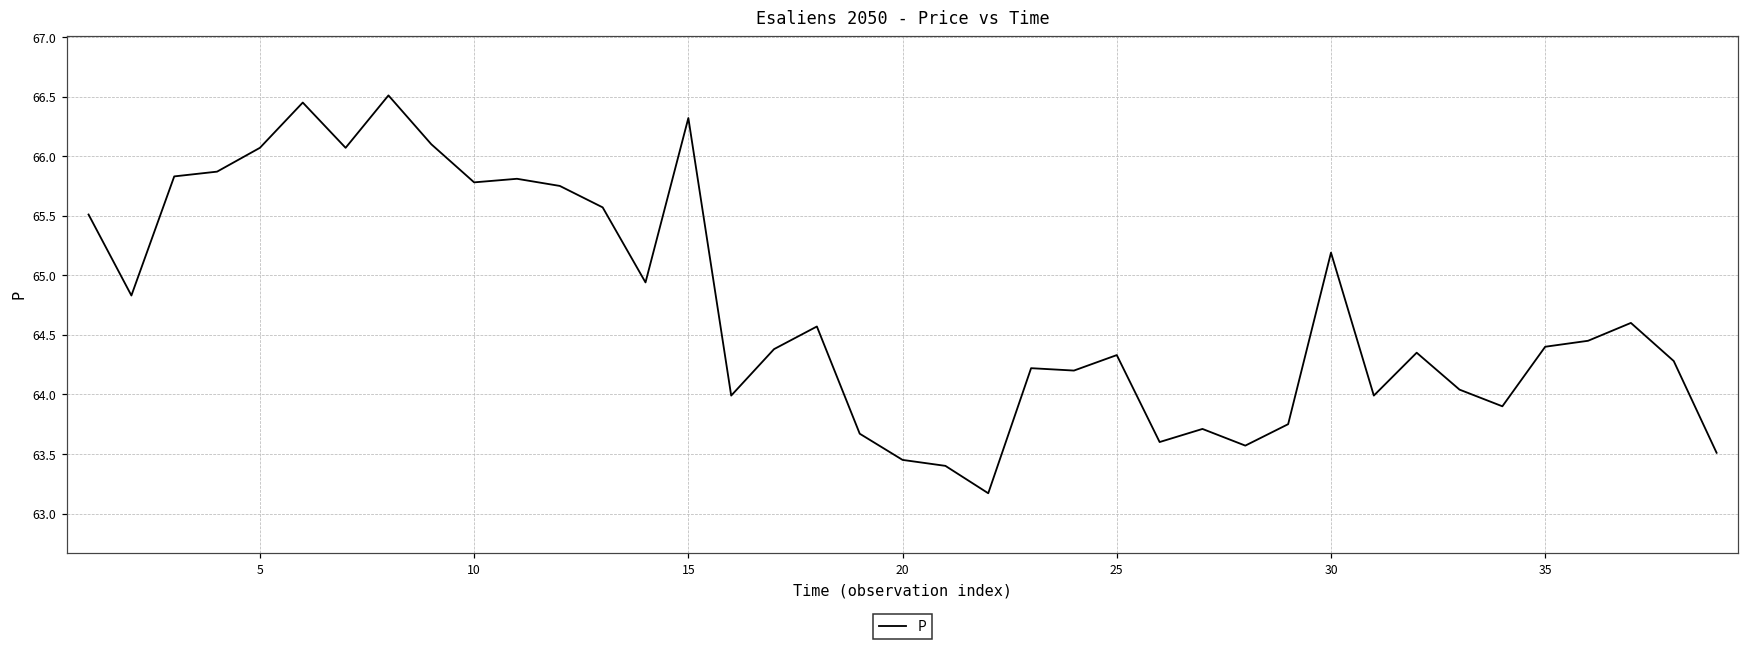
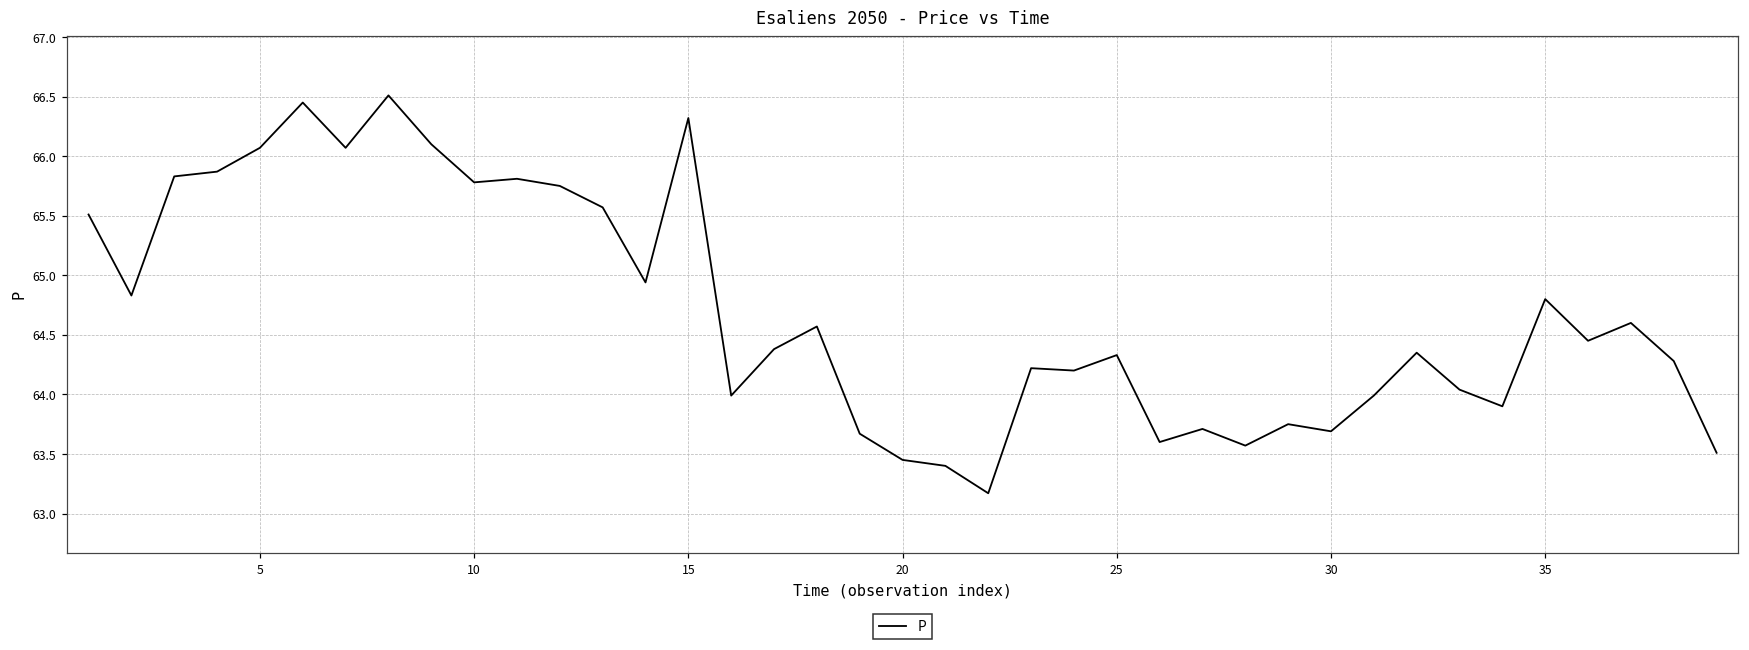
30: 65.19 -> 63.69
35: 64.4 -> 64.8
